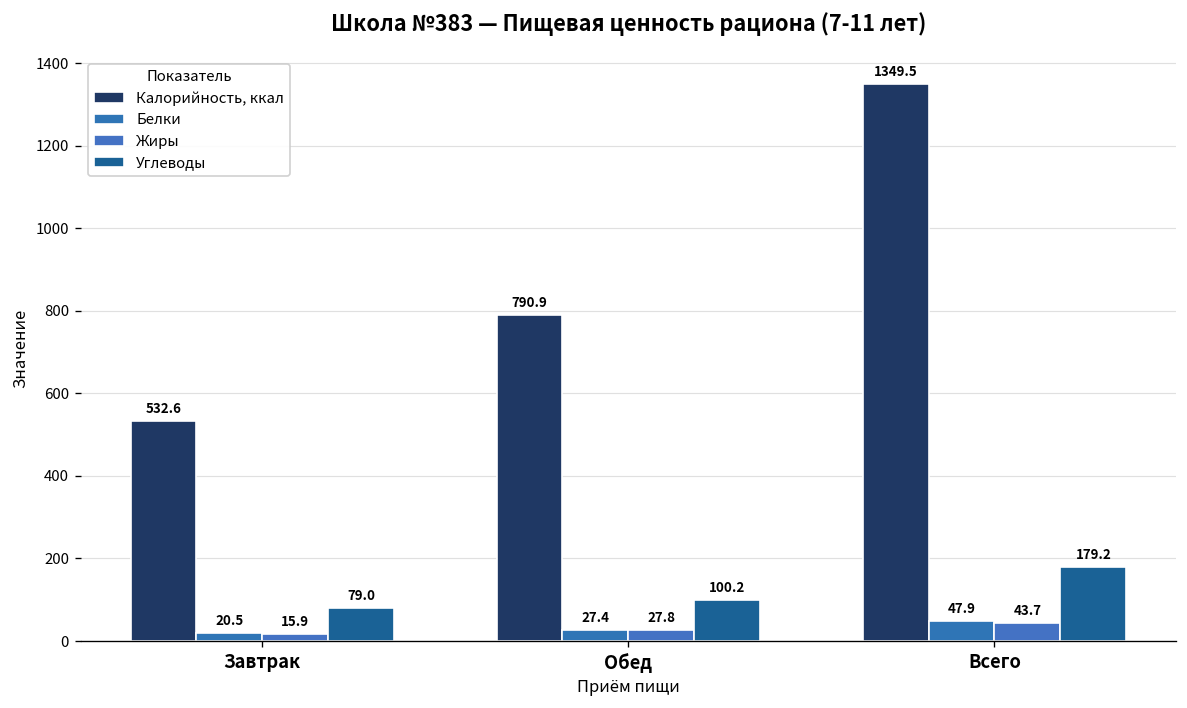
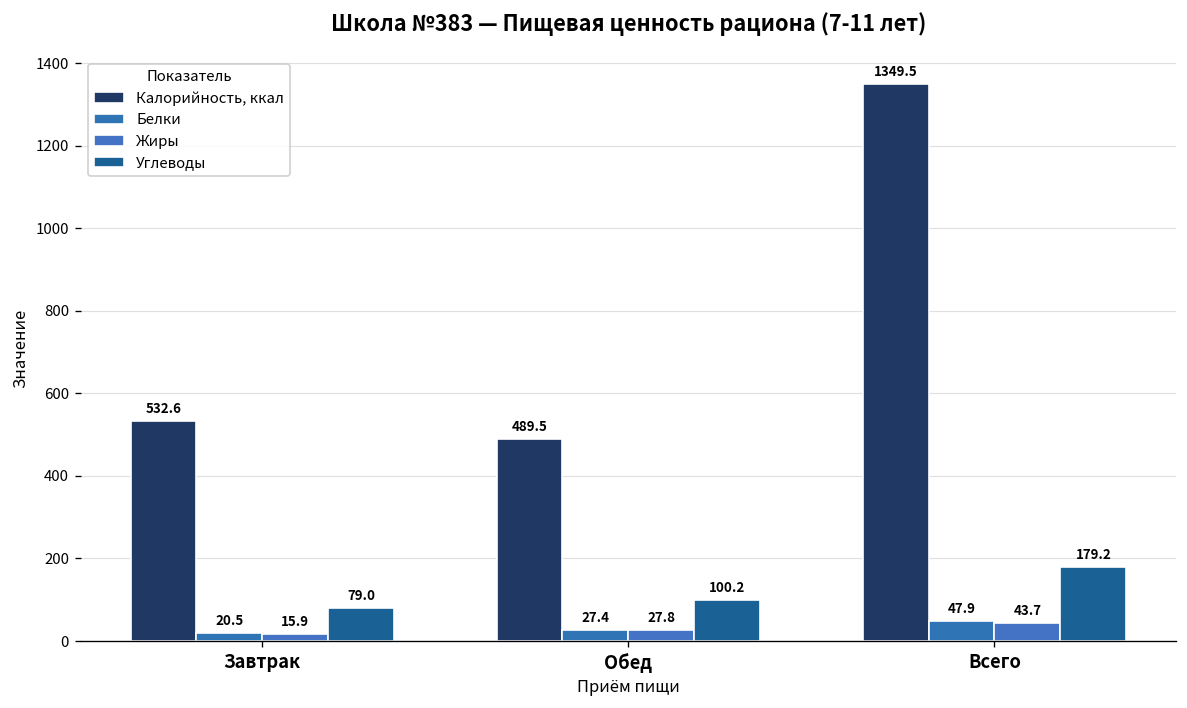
Калорийность, ккал, Обед: 790.9 -> 489.5
